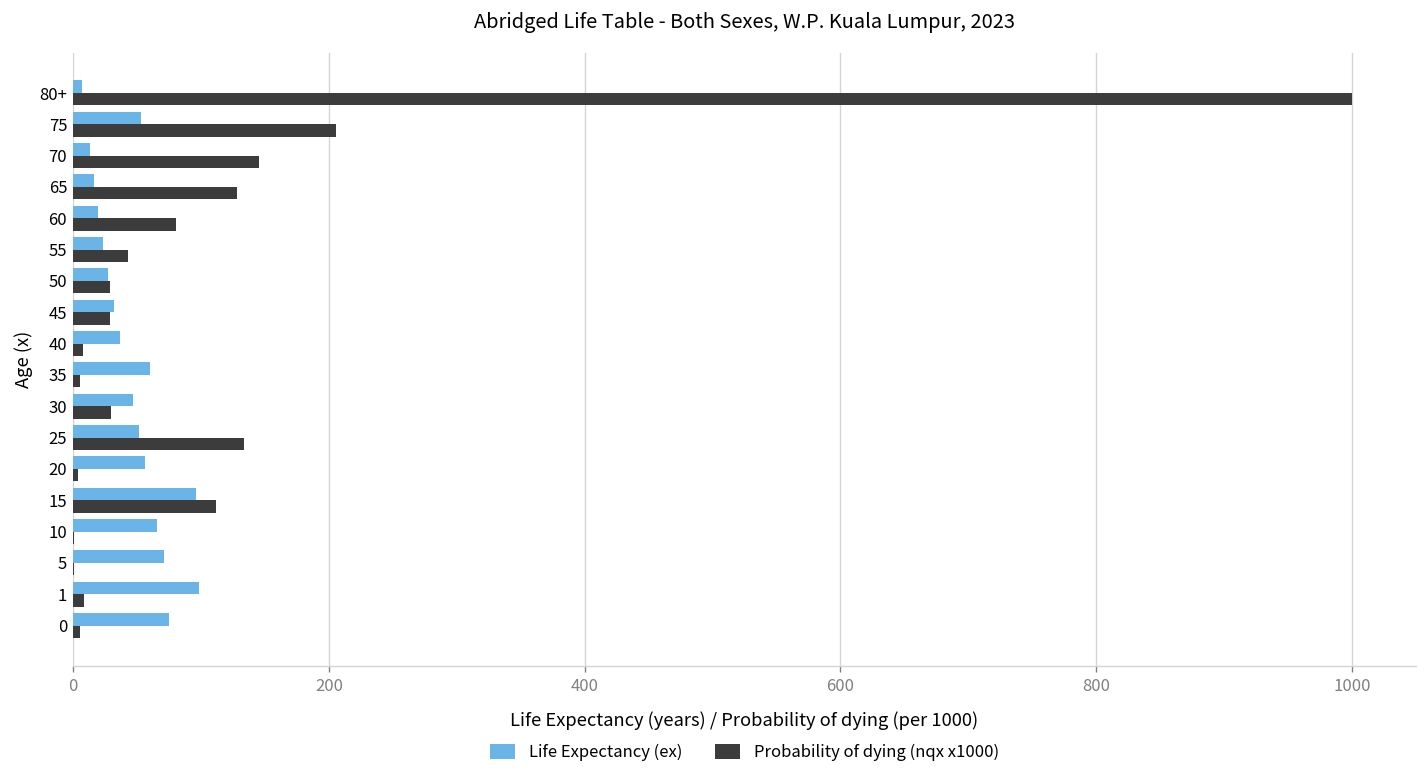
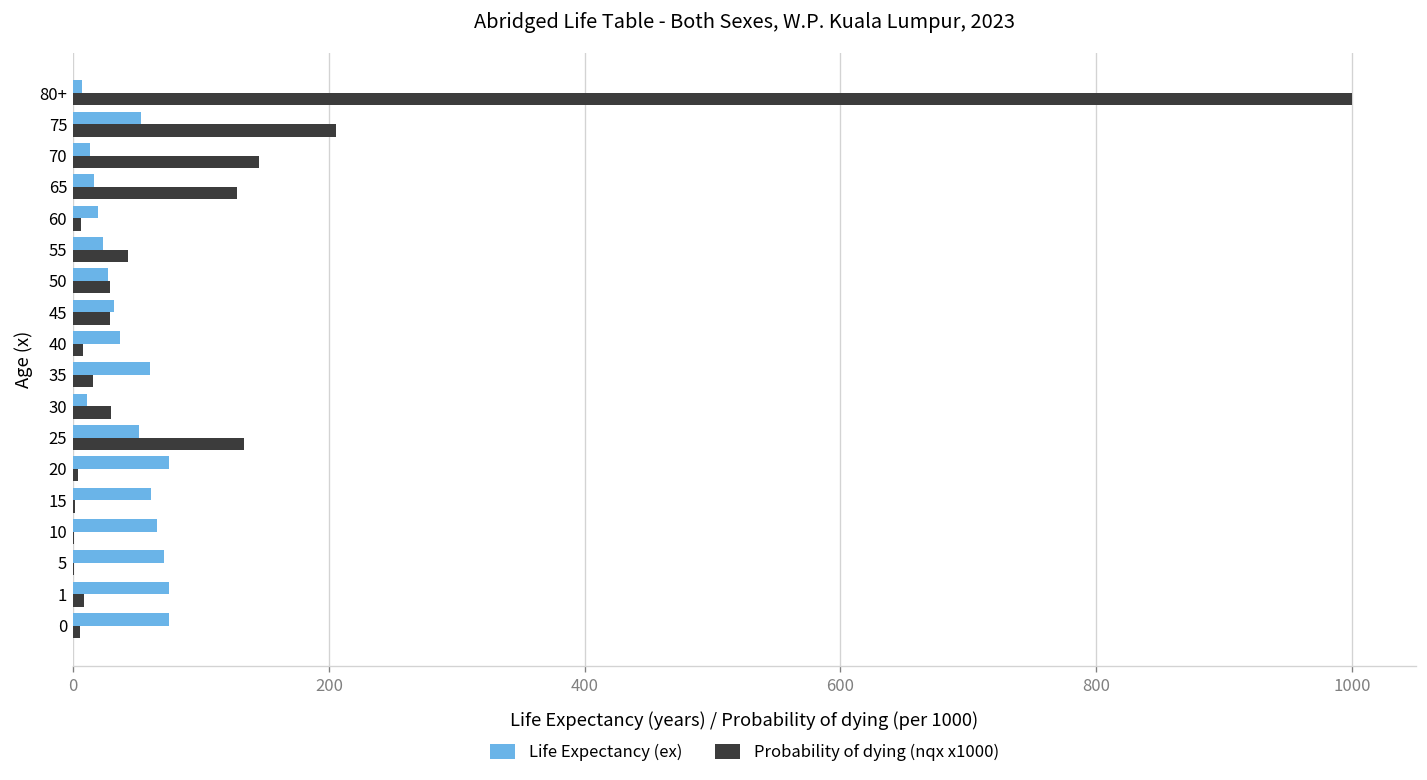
Probability of dying (nqx x1000), 60: 80 -> 6
Probability of dying (nqx x1000), 35: 5 -> 15
Life Expectancy (ex), 30: 47 -> 11
Life Expectancy (ex), 20: 56 -> 75
Life Expectancy (ex), 15: 96 -> 61
Probability of dying (nqx x1000), 15: 112 -> 2
Life Expectancy (ex), 1: 98 -> 75
